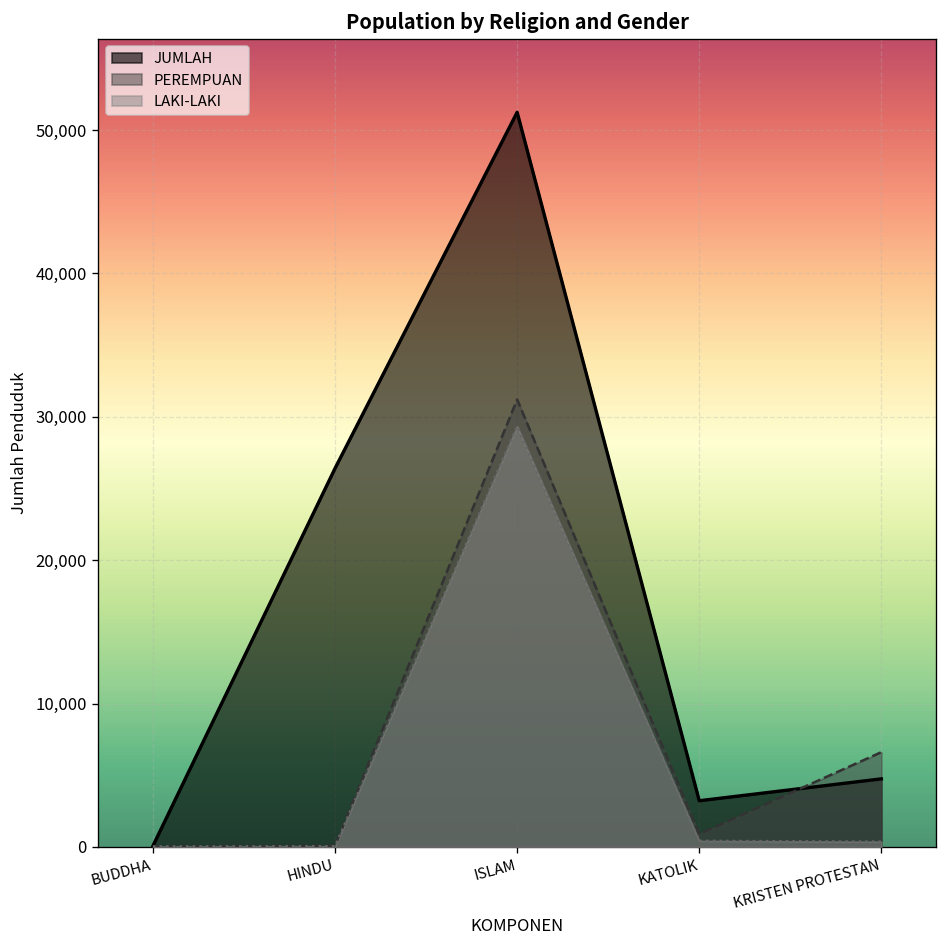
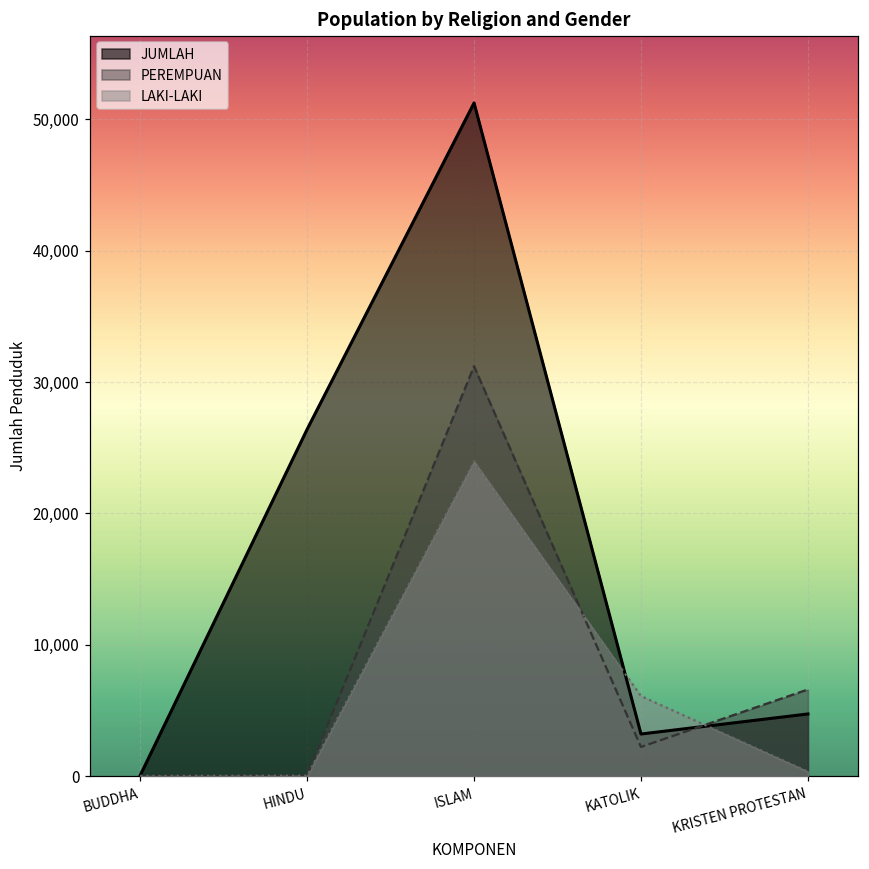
LAKI-LAKI, ISLAM: 29,300 -> 24,000
PEREMPUAN, KATOLIK: 900 -> 2,200
LAKI-LAKI, KATOLIK: 400 -> 6,100
